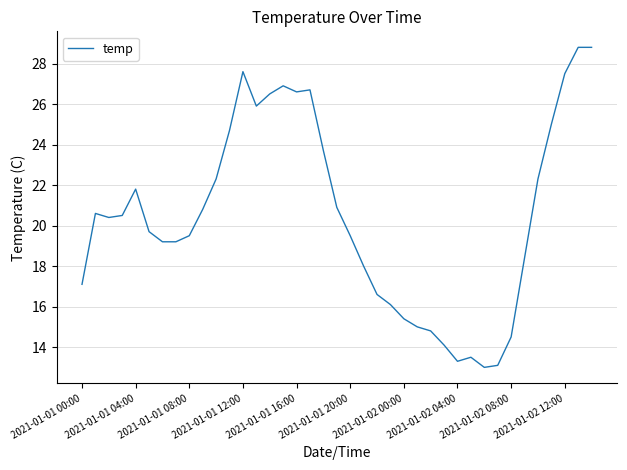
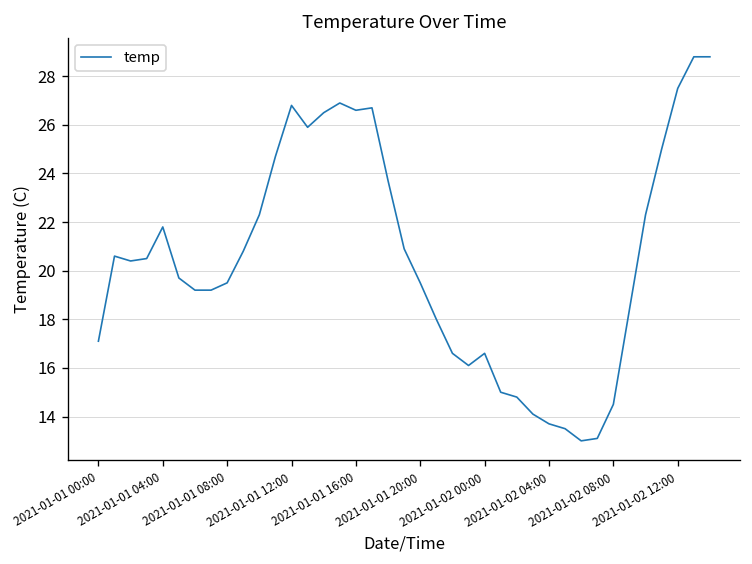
2021-01-01 12:00: 27.6 -> 26.8
2021-01-02 00:00: 15.4 -> 16.6
2021-01-02 04:00: 13.3 -> 13.7
